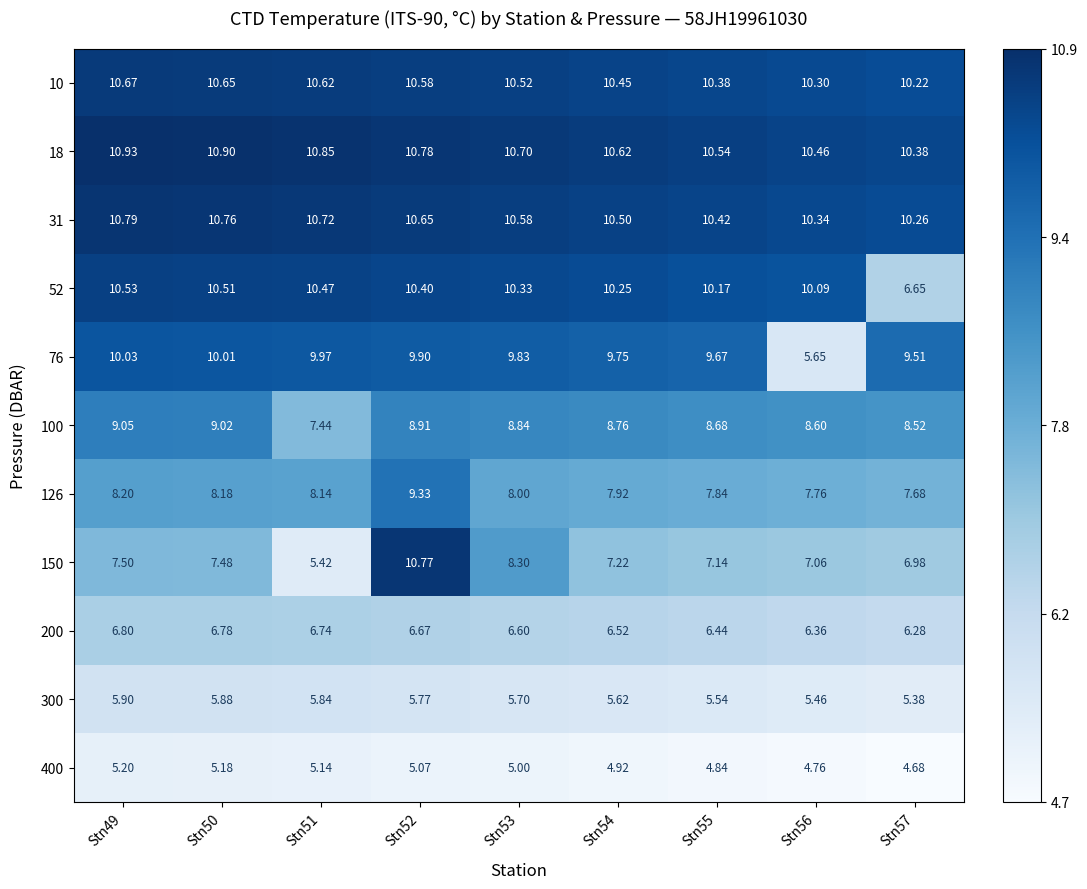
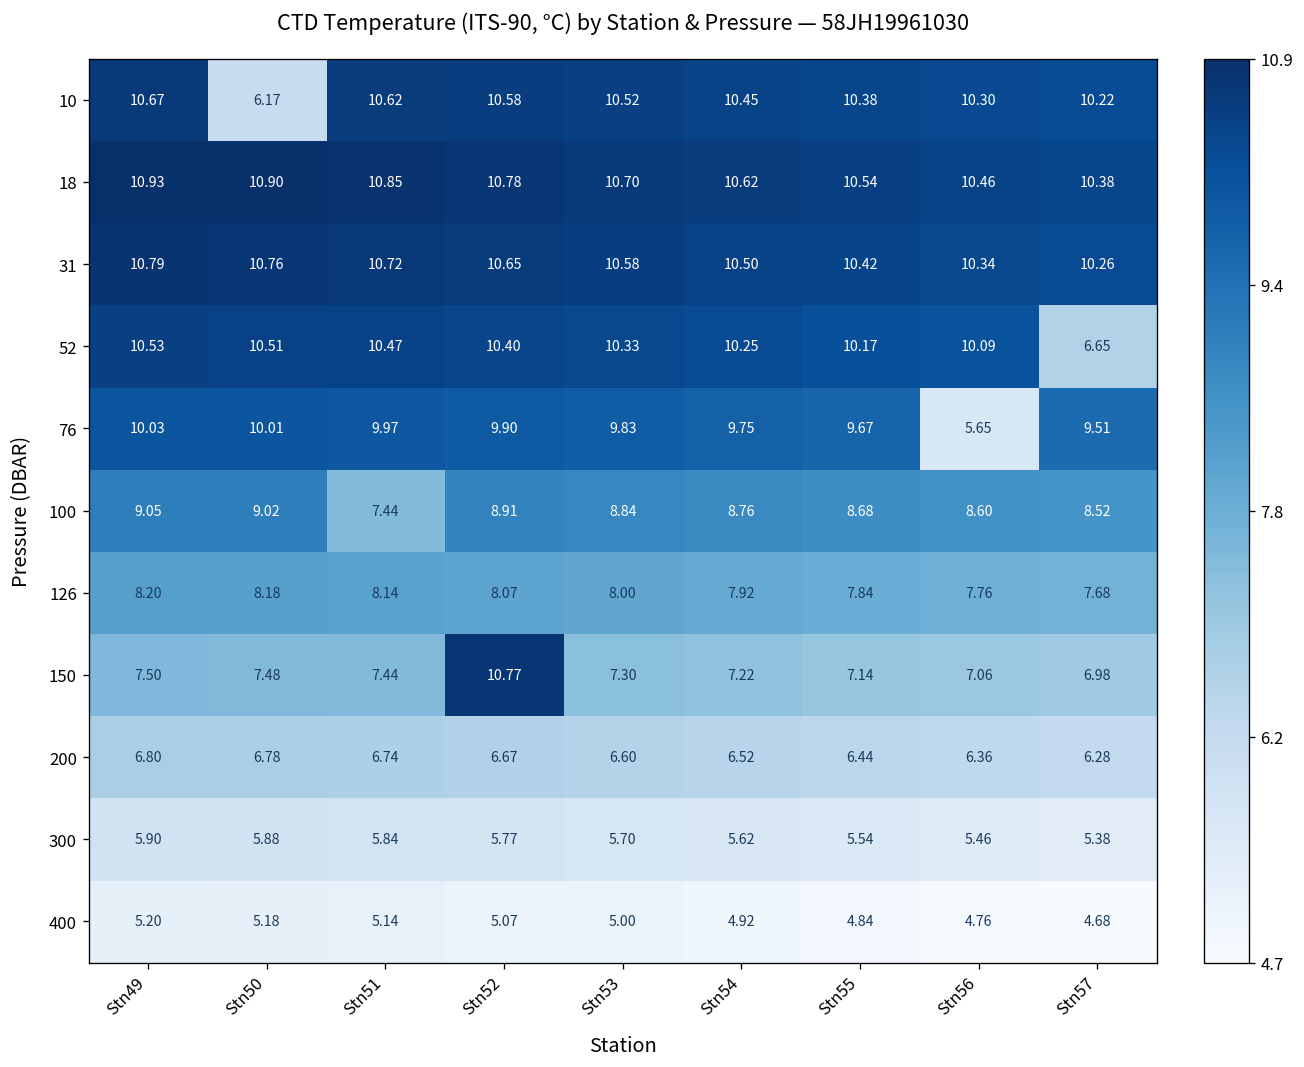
10, Stn50: 10.65 -> 6.17
126, Stn52: 9.33 -> 8.07
150, Stn51: 5.42 -> 7.44
150, Stn53: 8.30 -> 7.30
